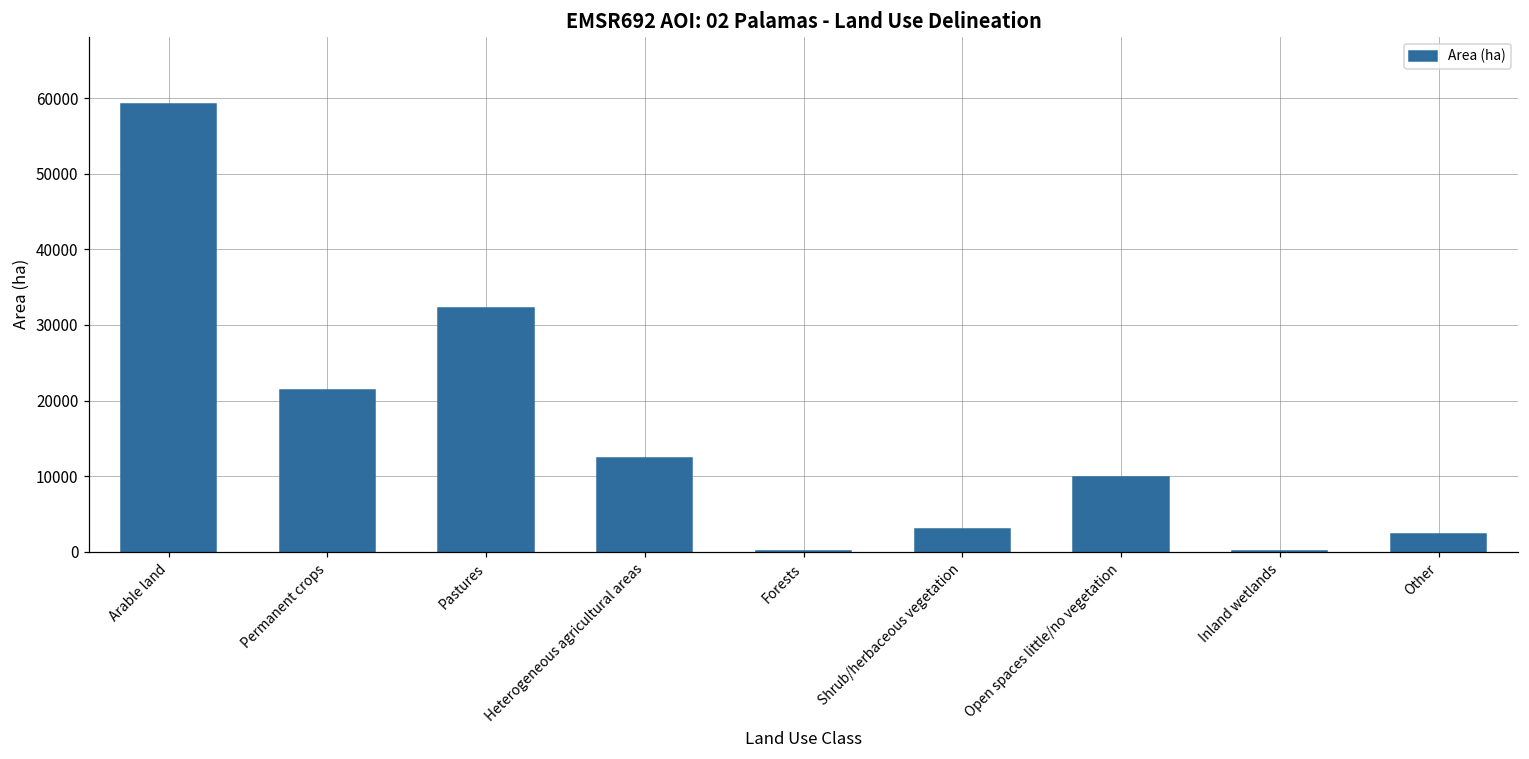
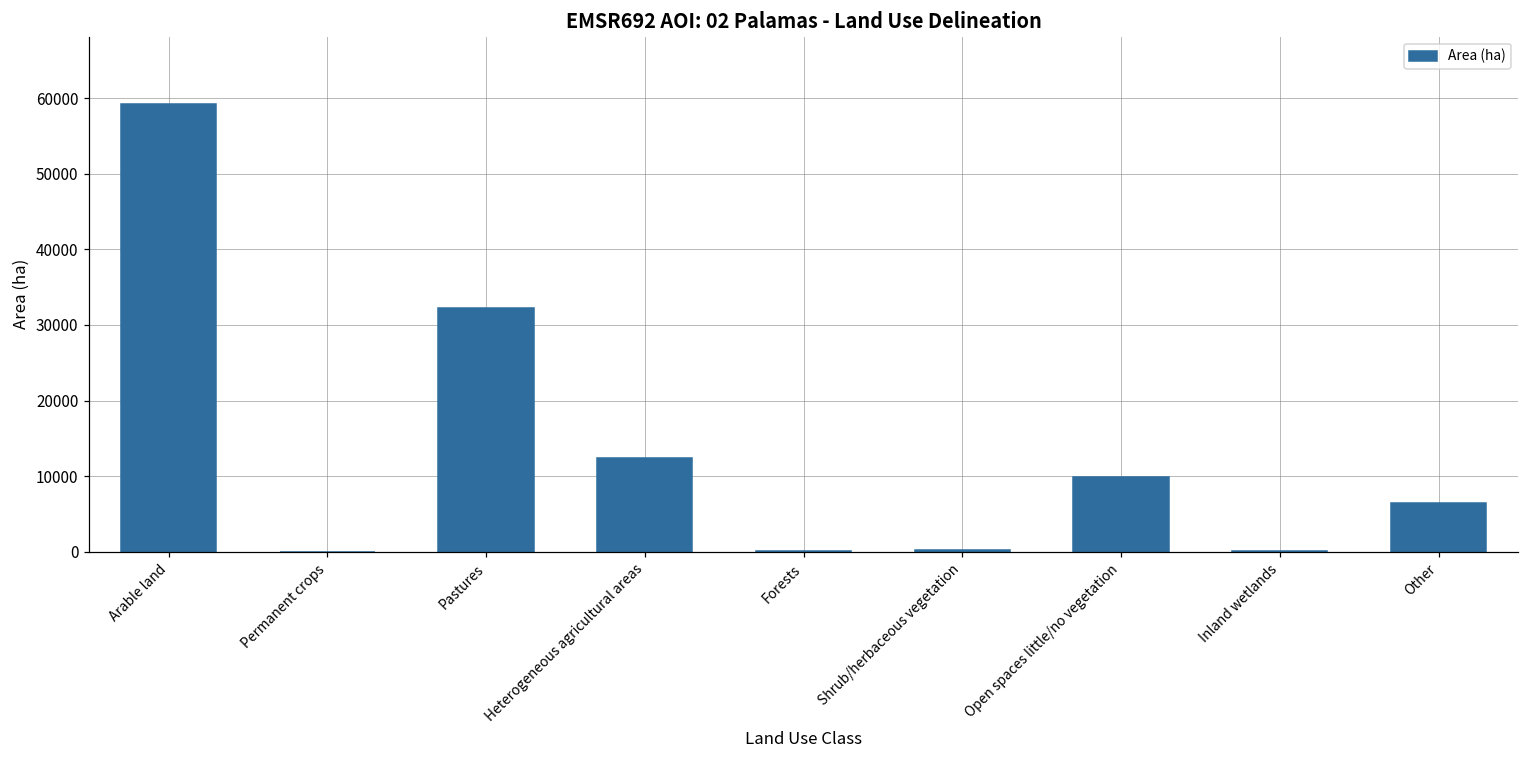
Permanent crops: 21000 -> 0
Shrub/herbaceous vegetation: 3000 -> 0
Other: 2000 -> 6000
